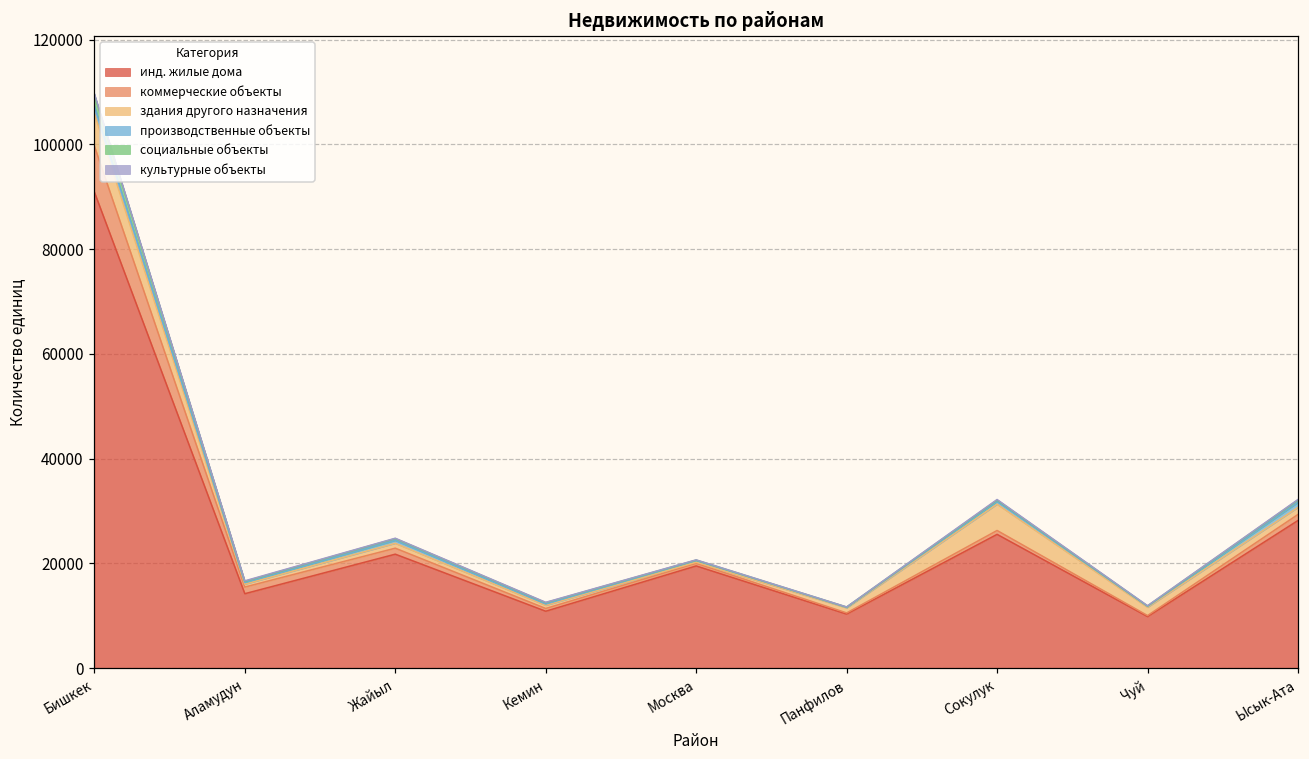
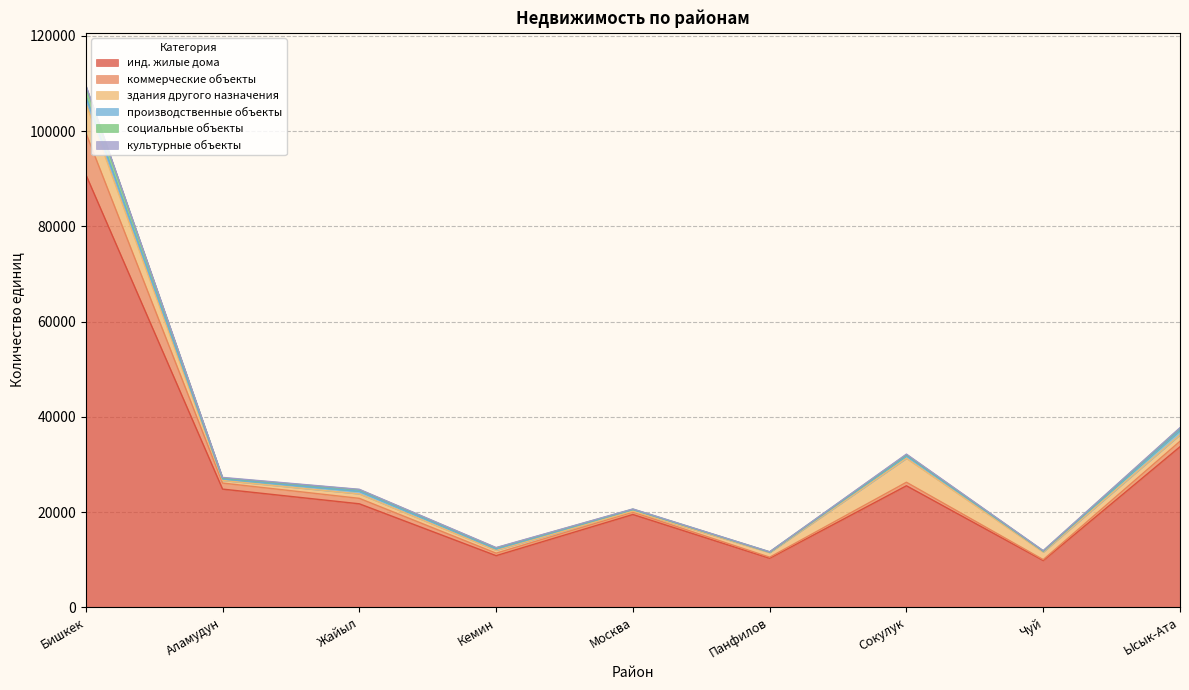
инд. жилые дома, Аламудун: 14000 -> 25000
инд. жилые дома, Ысык-Ата: 28000 -> 34000
